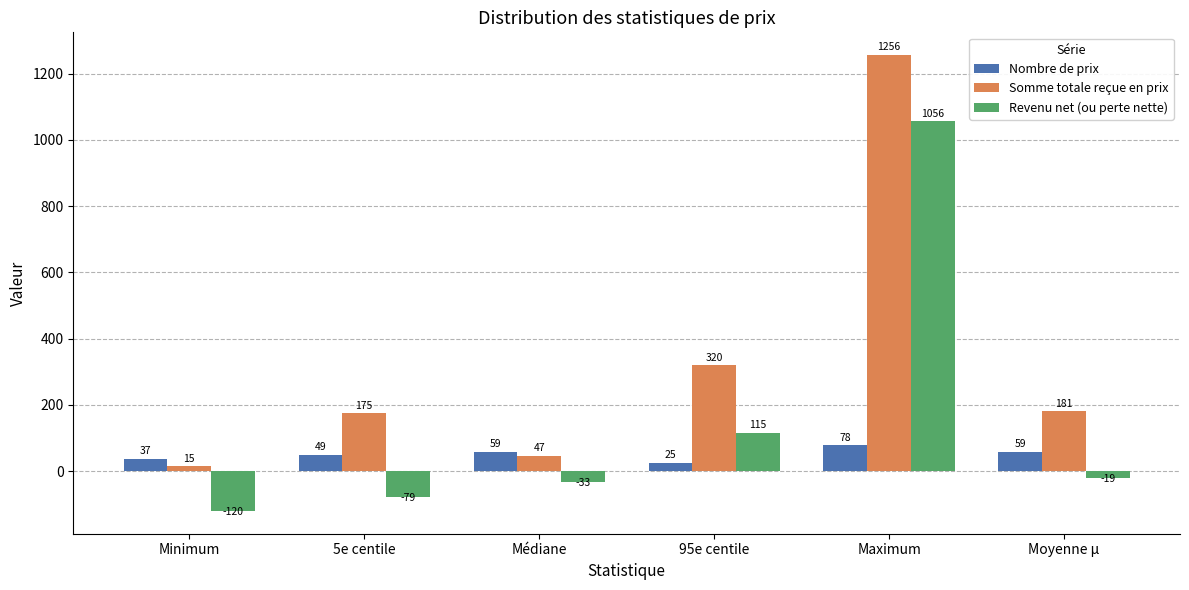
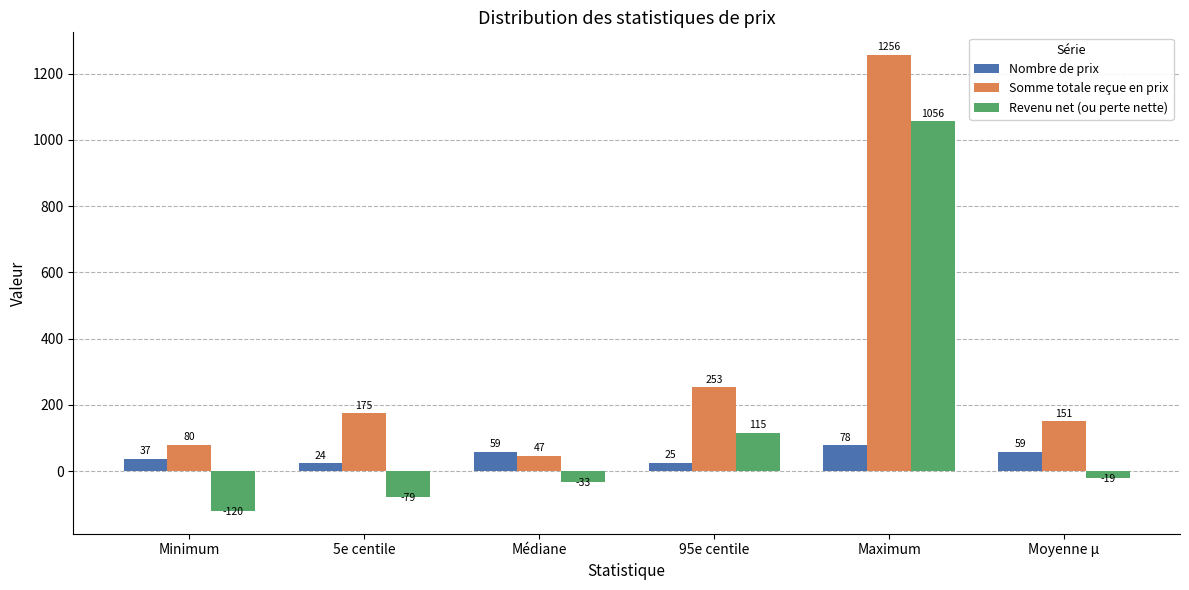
Somme totale reçue en prix, Minimum: 15 -> 80
Nombre de prix, 5e centile: 49 -> 24
Somme totale reçue en prix, 95e centile: 320 -> 253
Somme totale reçue en prix, Moyenne µ: 181 -> 151
